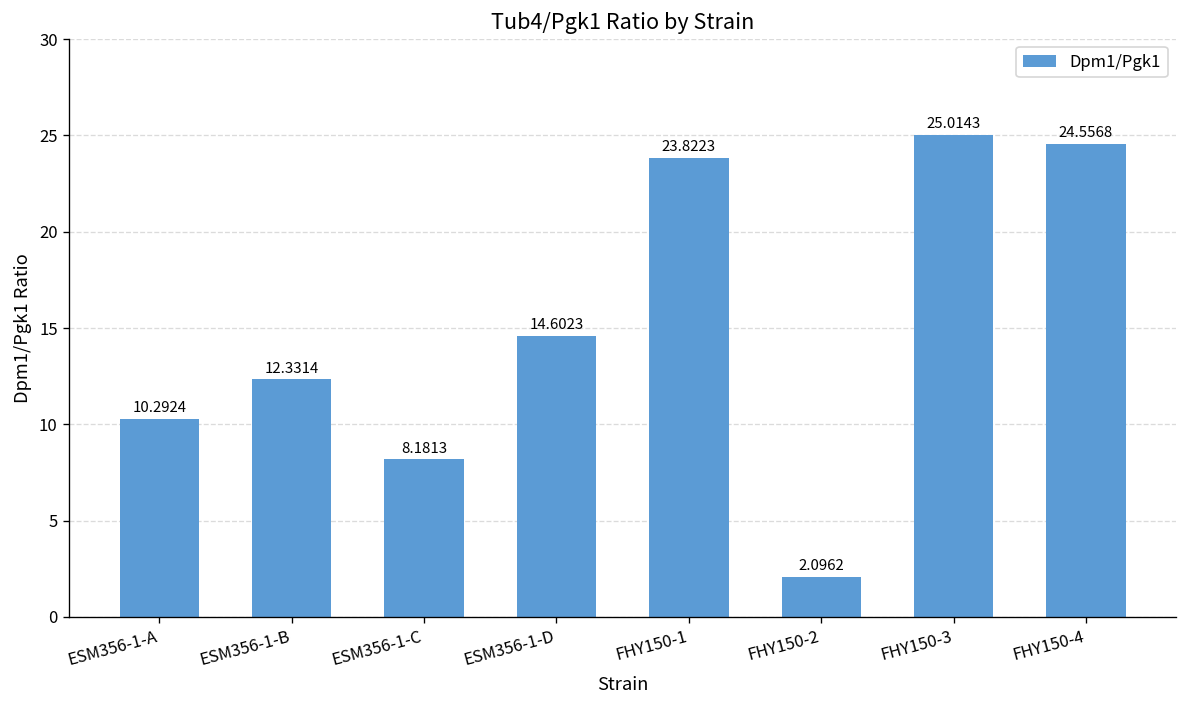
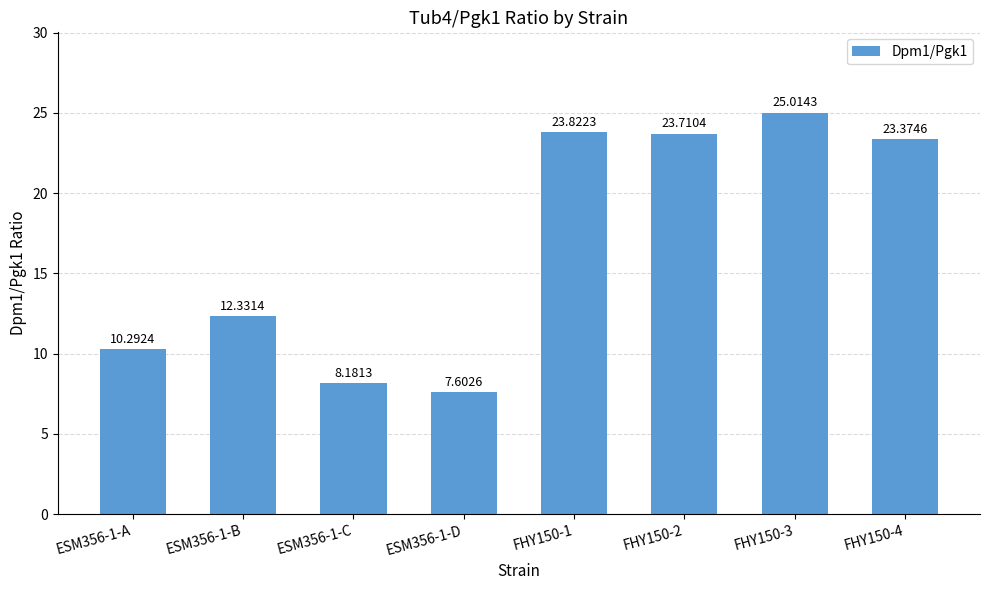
ESM356-1-D: 14.6023 -> 7.6026
FHY150-2: 2.0962 -> 23.7104
FHY150-4: 24.5568 -> 23.3746
